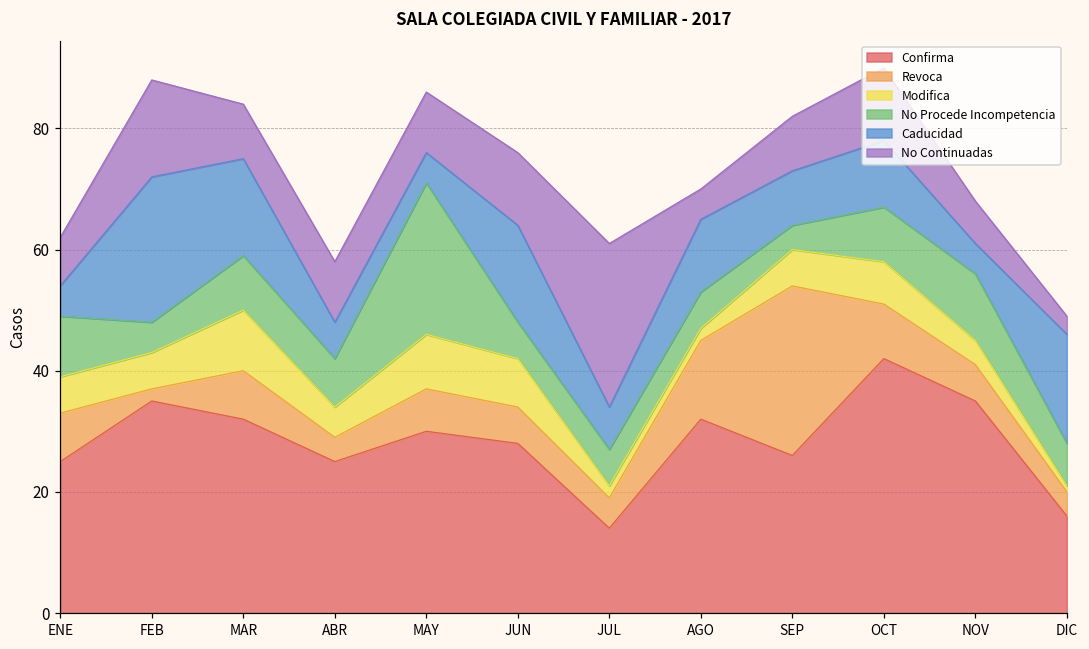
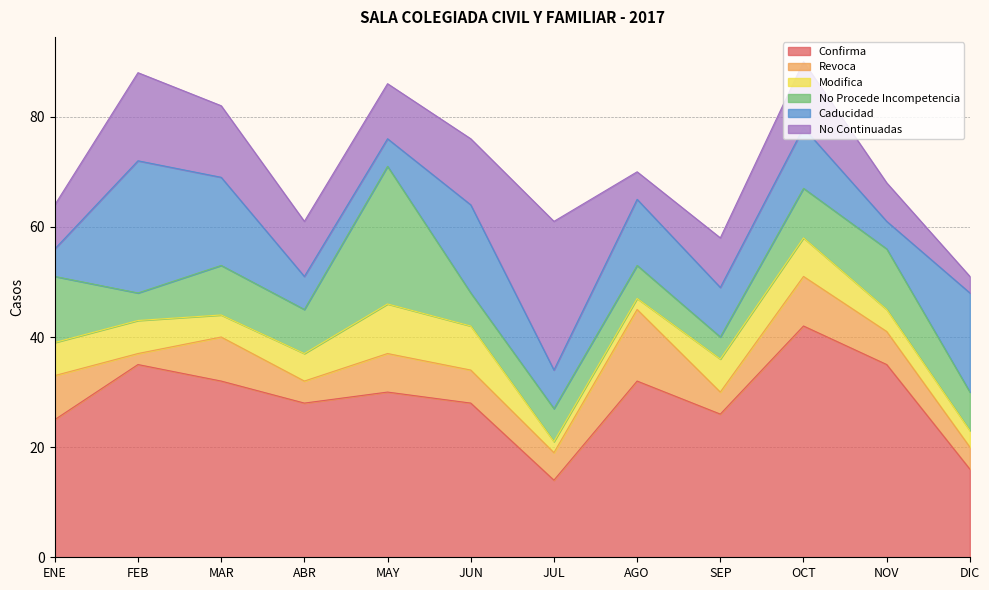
No Procede Incompetencia, ENE: 10 -> 12
Modifica, MAR: 10 -> 4
No Continuadas, MAR: 9 -> 13
Confirma, ABR: 25 -> 28
Revoca, SEP: 28 -> 4
Modifica, DIC: 1 -> 3
